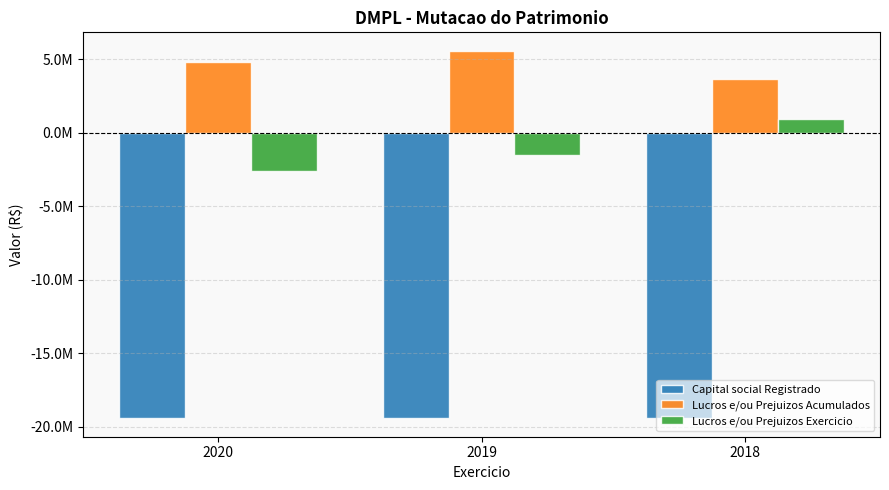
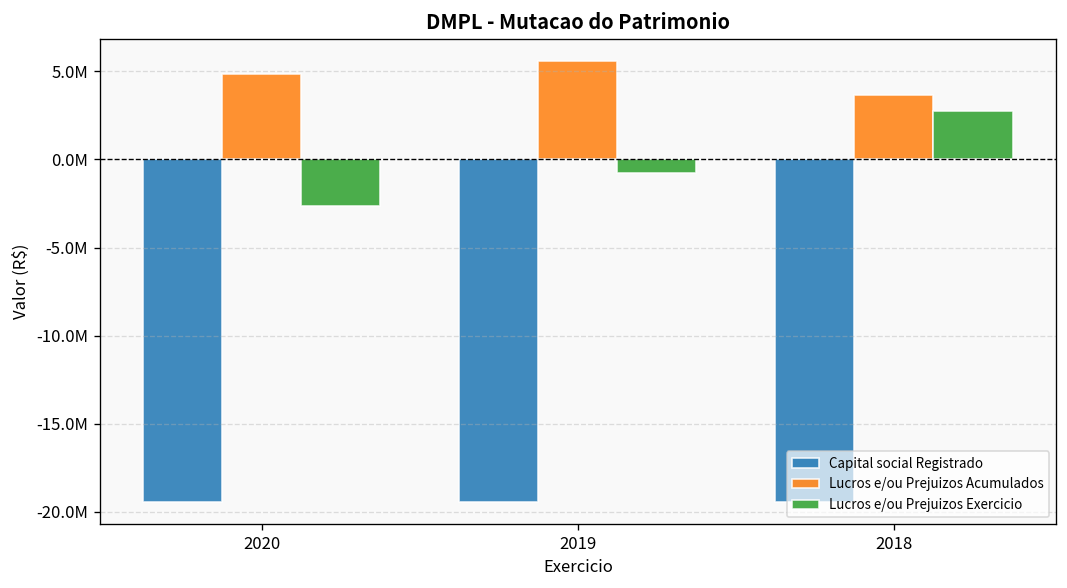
Lucros e/ou Prejuizos Exercicio, 2019: -1500000 -> -800000
Lucros e/ou Prejuizos Exercicio, 2018: 900000 -> 2700000
